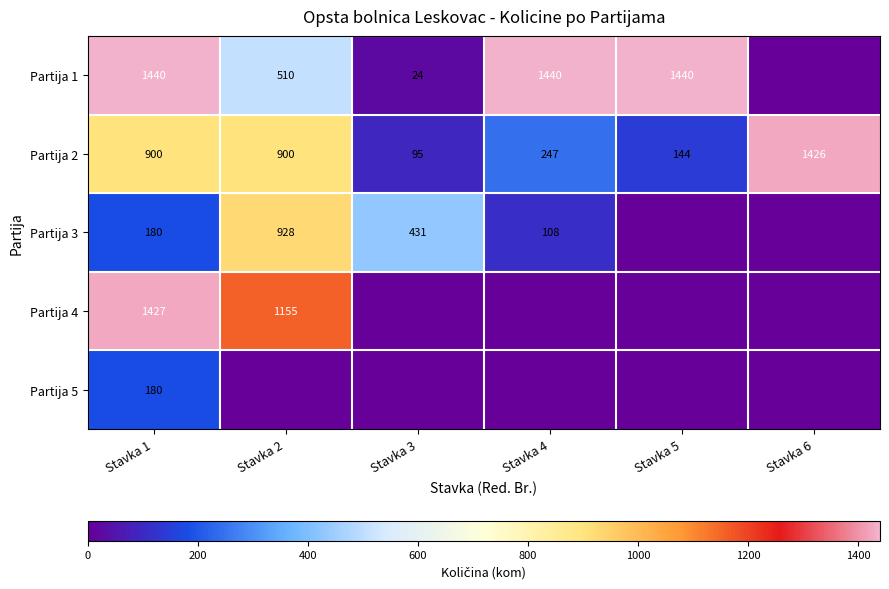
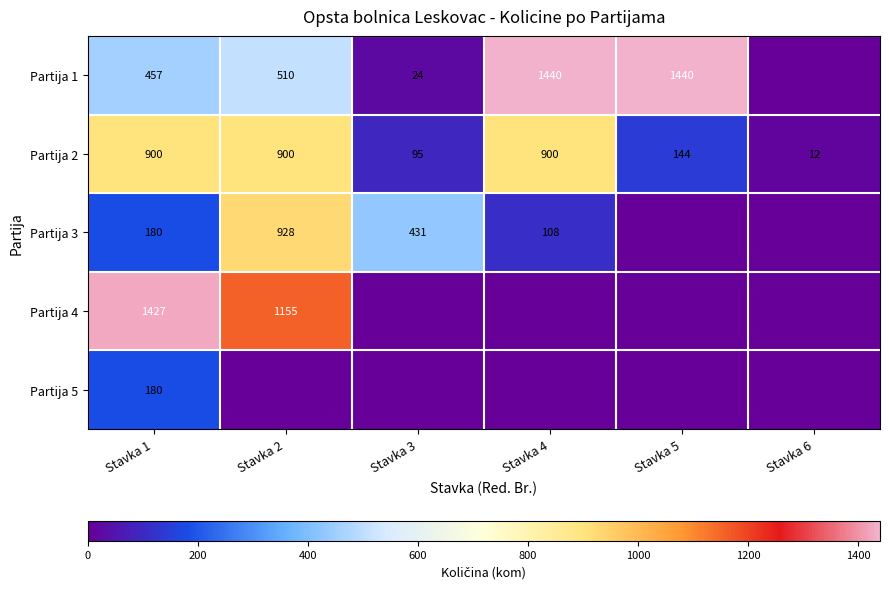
Partija 1, Stavka 1: 1440 -> 457
Partija 2, Stavka 4: 247 -> 900
Partija 2, Stavka 6: 1426 -> 12
